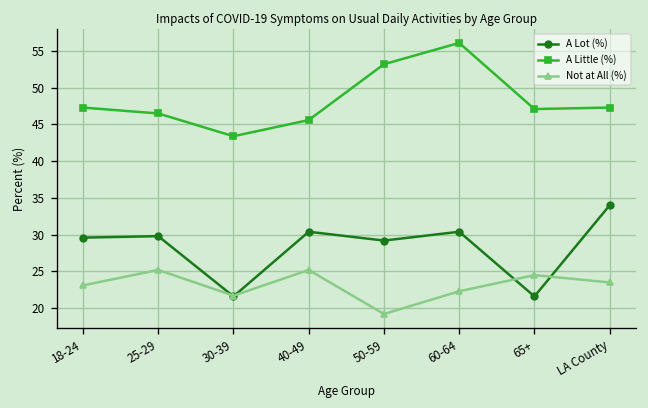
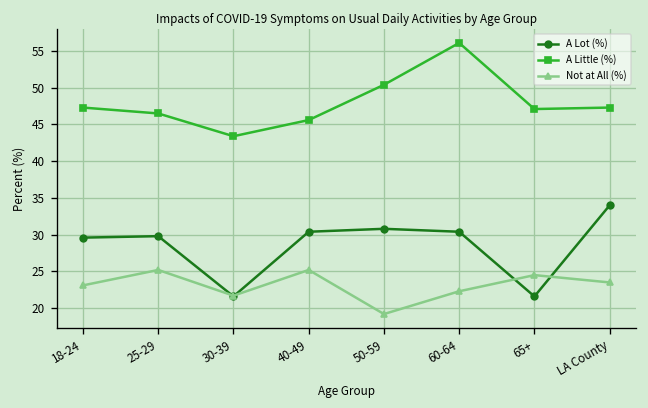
A Lot (%), 50-59: 29 -> 31
A Little (%), 50-59: 53 -> 50
